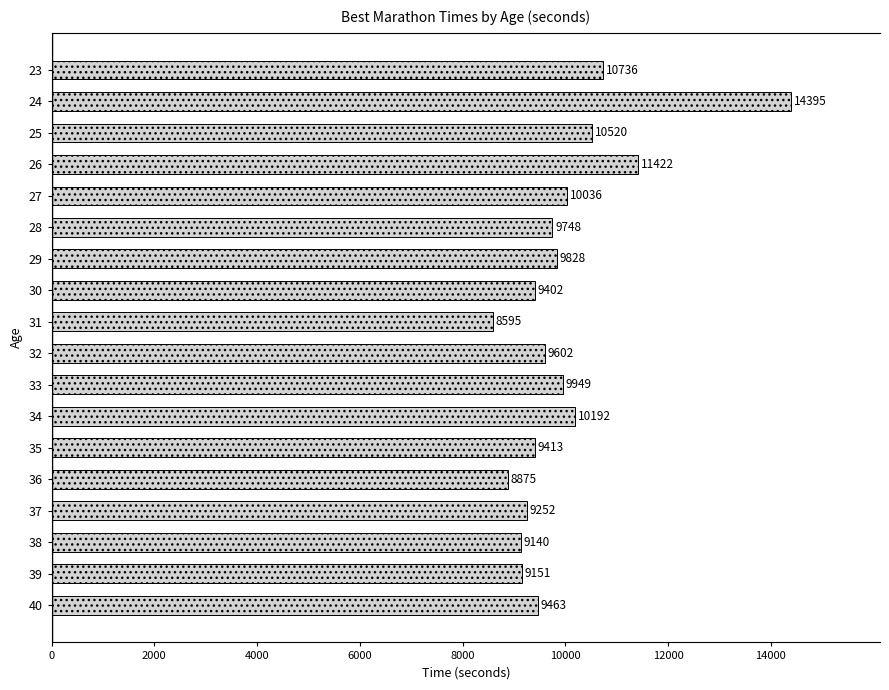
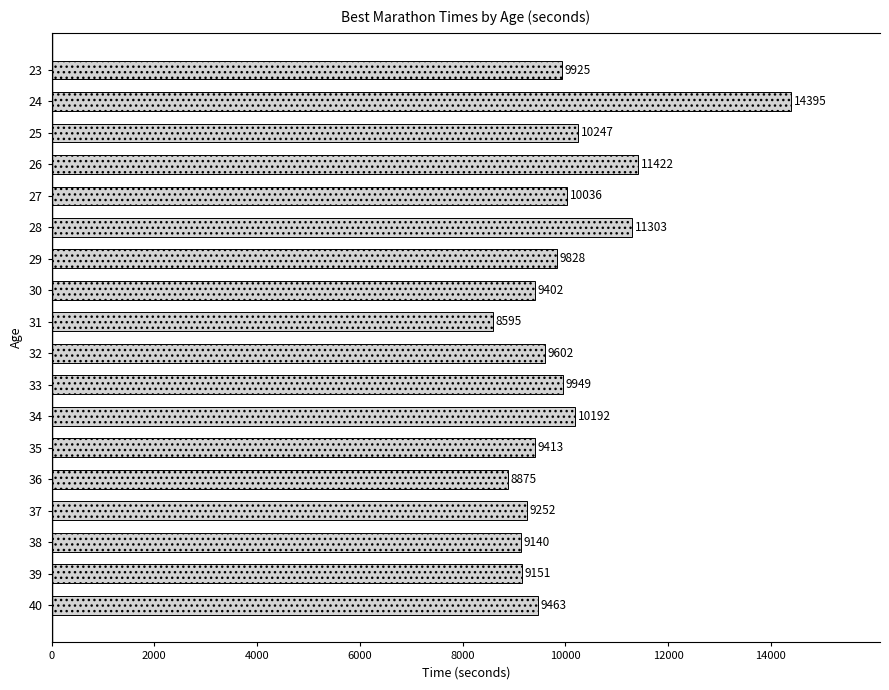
23: 10736 -> 9925
25: 10520 -> 10247
28: 9748 -> 11303
